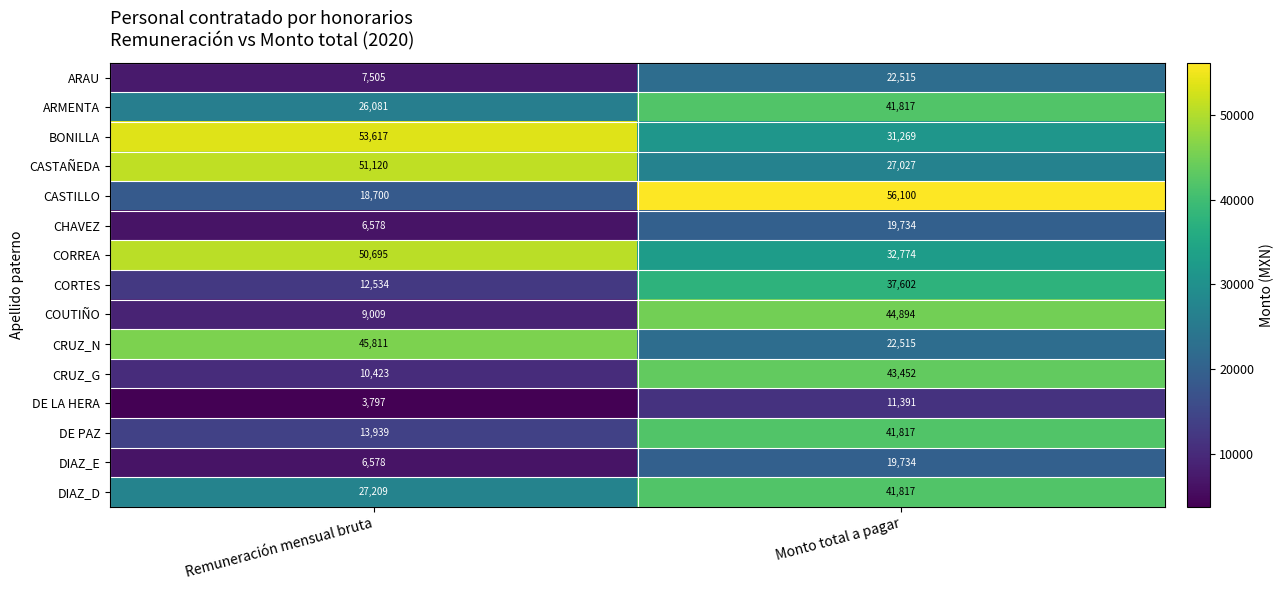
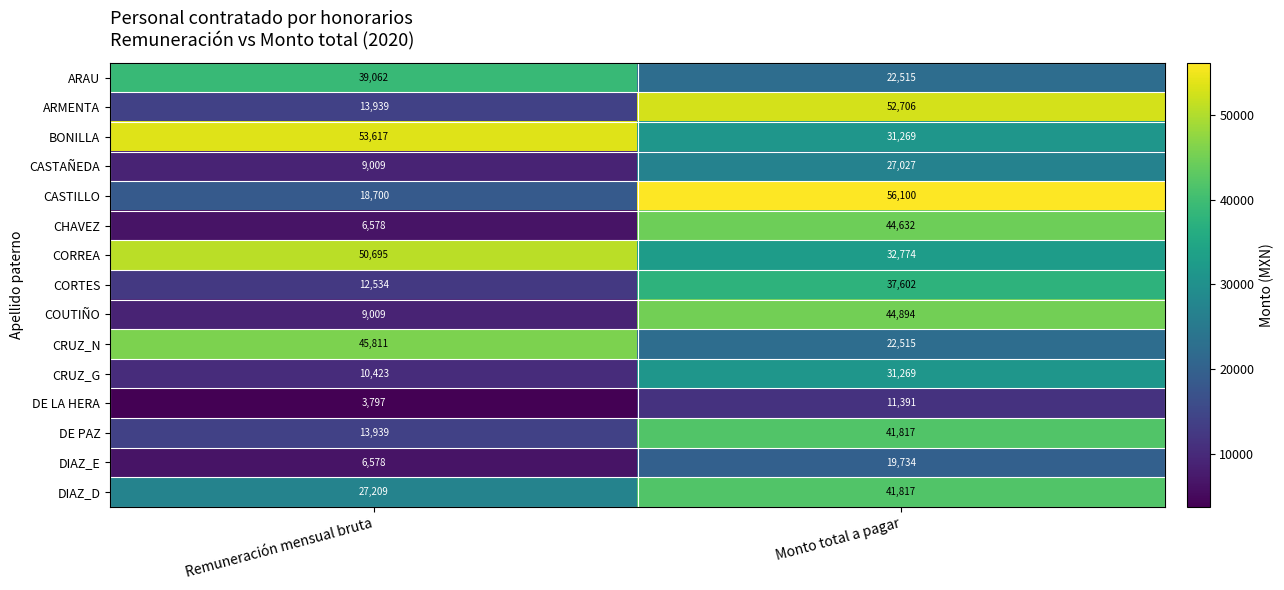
ARAU, Remuneración mensual bruta: 7,505 -> 39,062
ARMENTA, Remuneración mensual bruta: 26,081 -> 13,939
ARMENTA, Monto total a pagar: 41,817 -> 52,706
CASTAÑEDA, Remuneración mensual bruta: 51,120 -> 9,009
CHAVEZ, Monto total a pagar: 19,734 -> 44,632
CRUZ_G, Monto total a pagar: 43,452 -> 31,269
